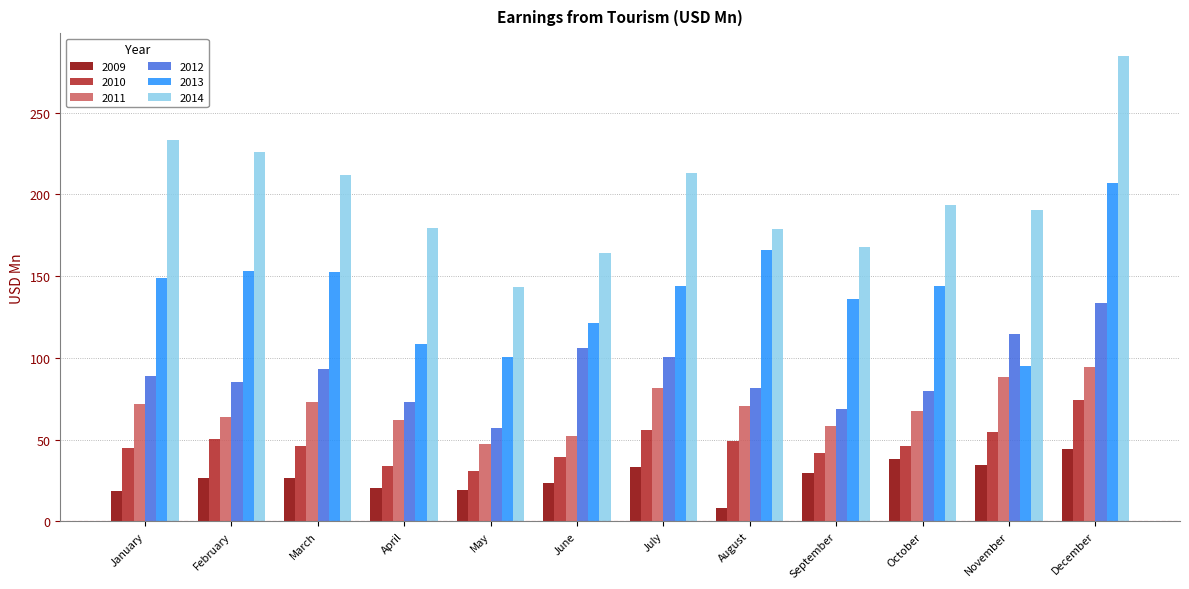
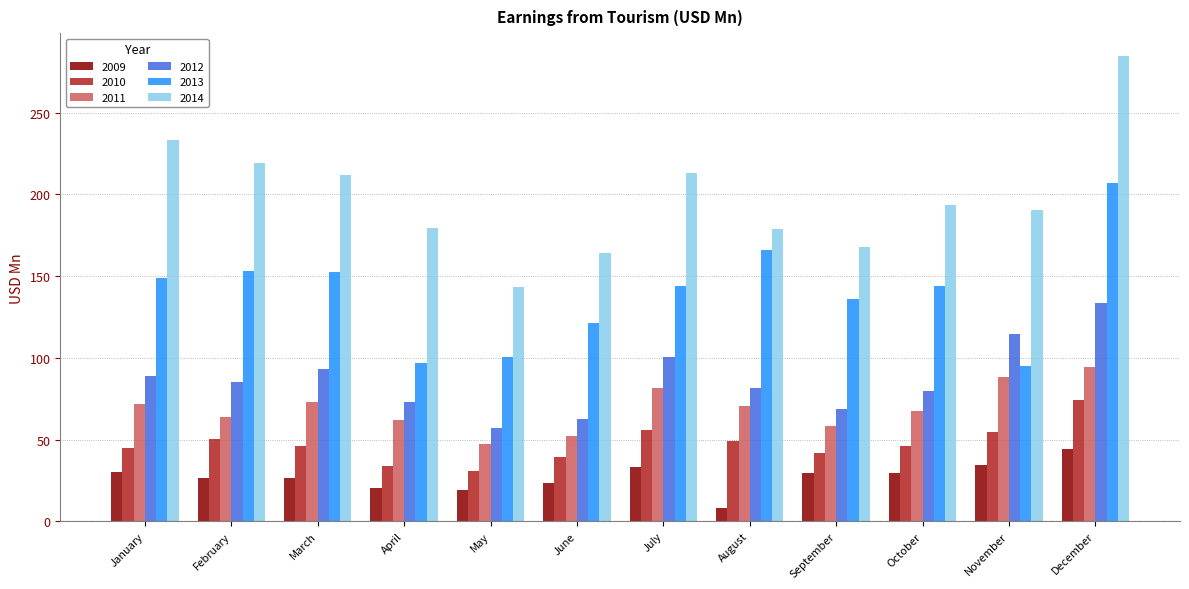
2009, January: 19 -> 30
2014, February: 226 -> 219
2013, April: 109 -> 97
2012, June: 106 -> 63
2009, October: 38 -> 29
